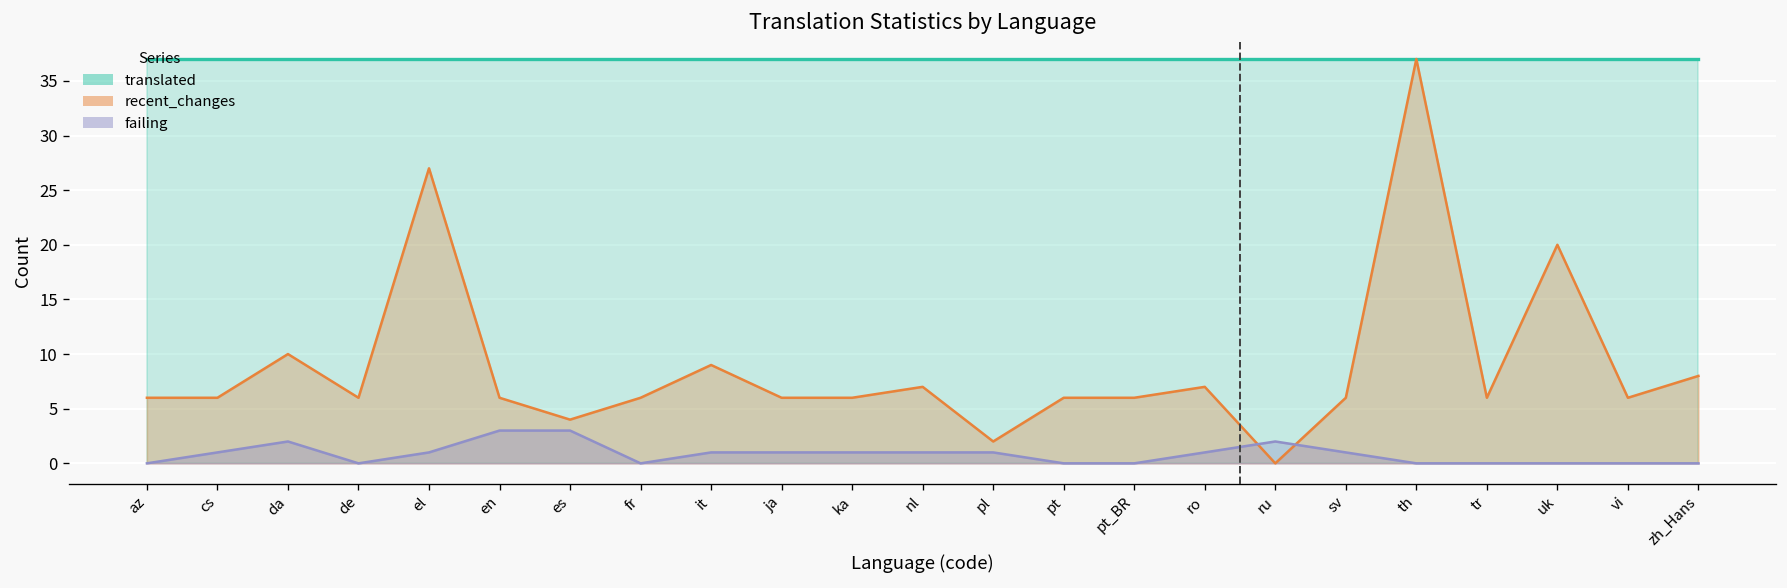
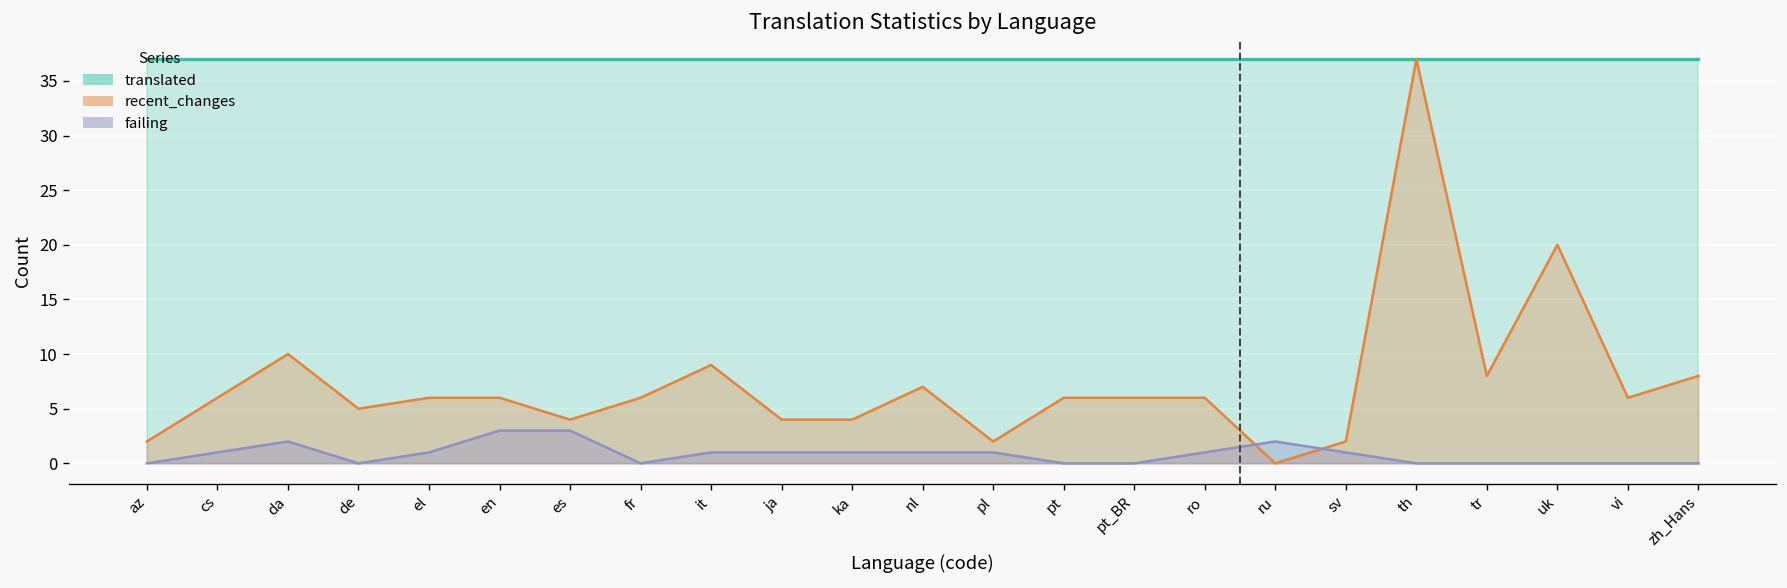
recent_changes, az: 6 -> 2
recent_changes, de: 6 -> 5
recent_changes, el: 27 -> 6
recent_changes, ja: 6 -> 4
recent_changes, ka: 6 -> 4
recent_changes, ro: 7 -> 6
recent_changes, sv: 6 -> 2
recent_changes, tr: 6 -> 8
